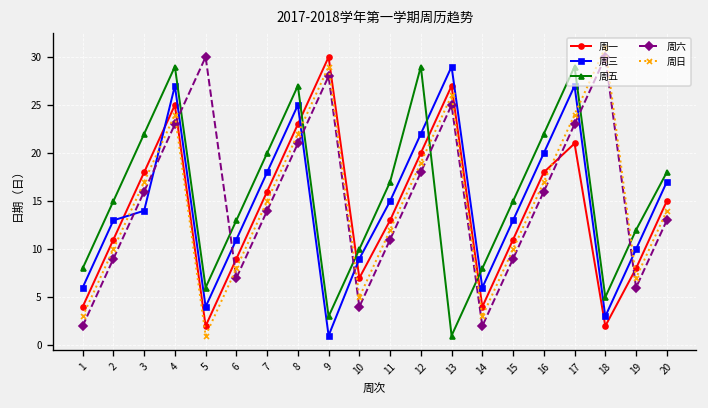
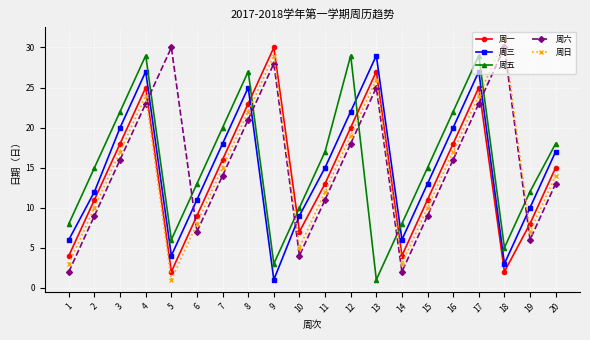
周三, 2: 13 -> 12
周三, 3: 14 -> 20
周一, 17: 21 -> 25
